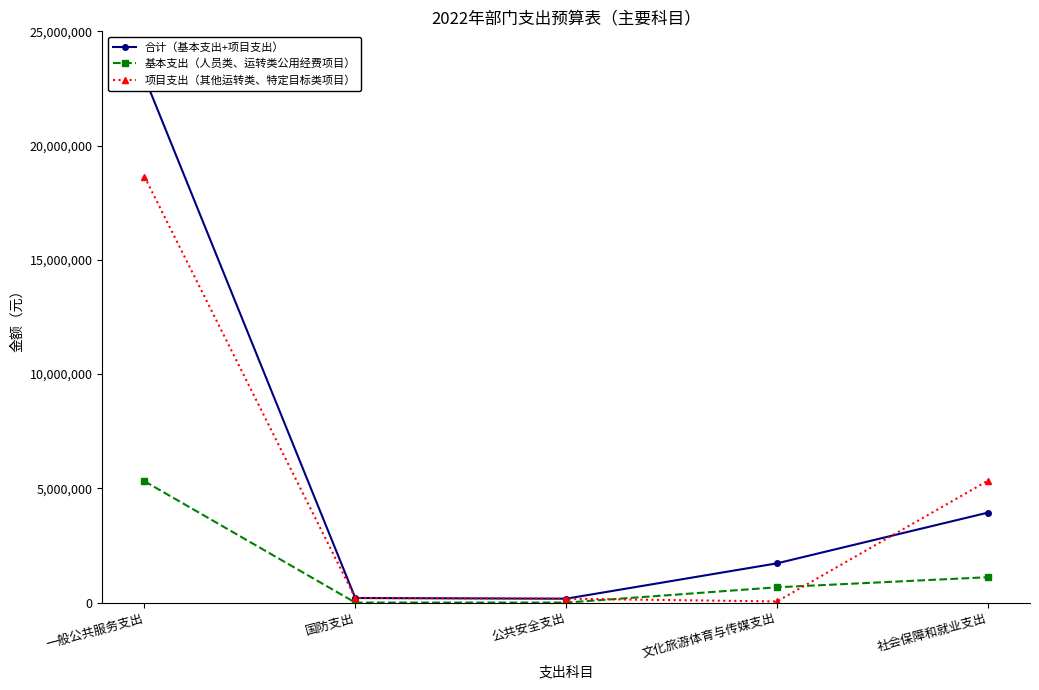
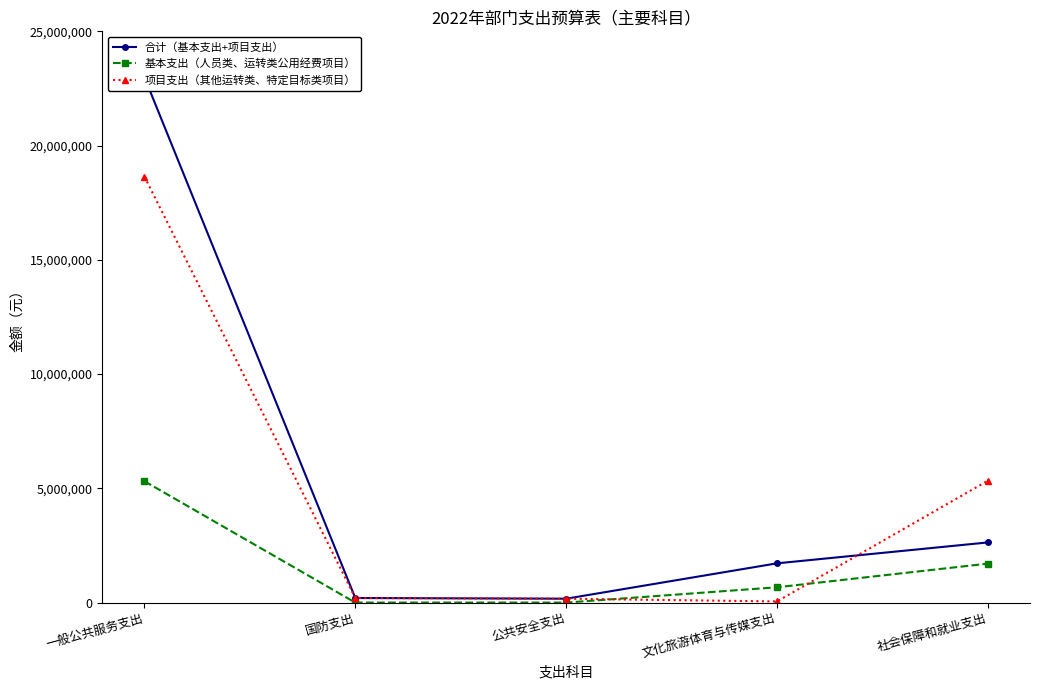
合计（基本支出+项目支出）, 社会保障和就业支出: 3,900,000 -> 2,600,000
基本支出（人员类、运转类公用经费项目）, 社会保障和就业支出: 1,100,000 -> 1,700,000
